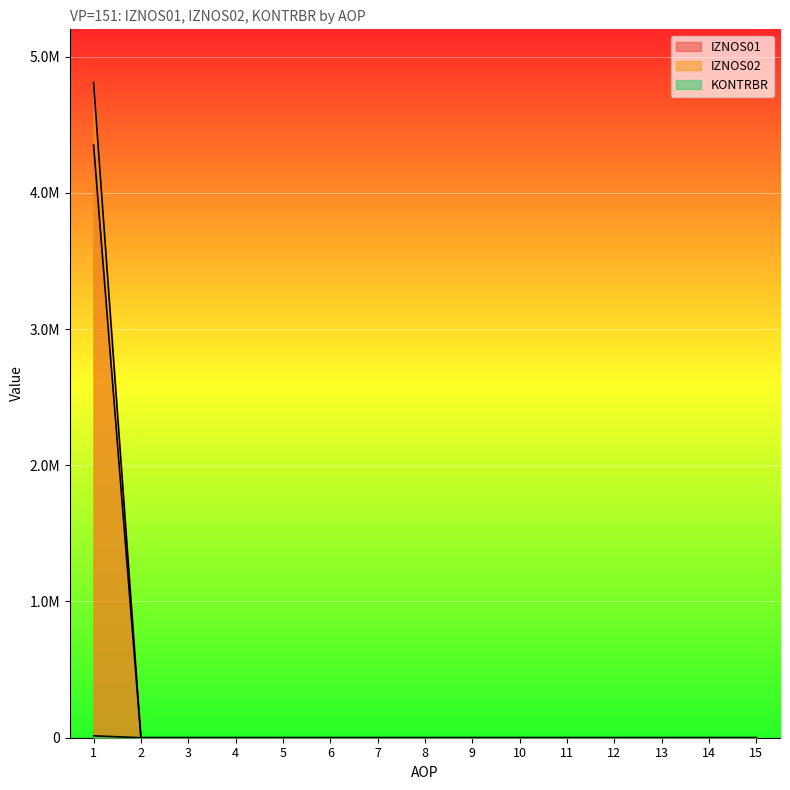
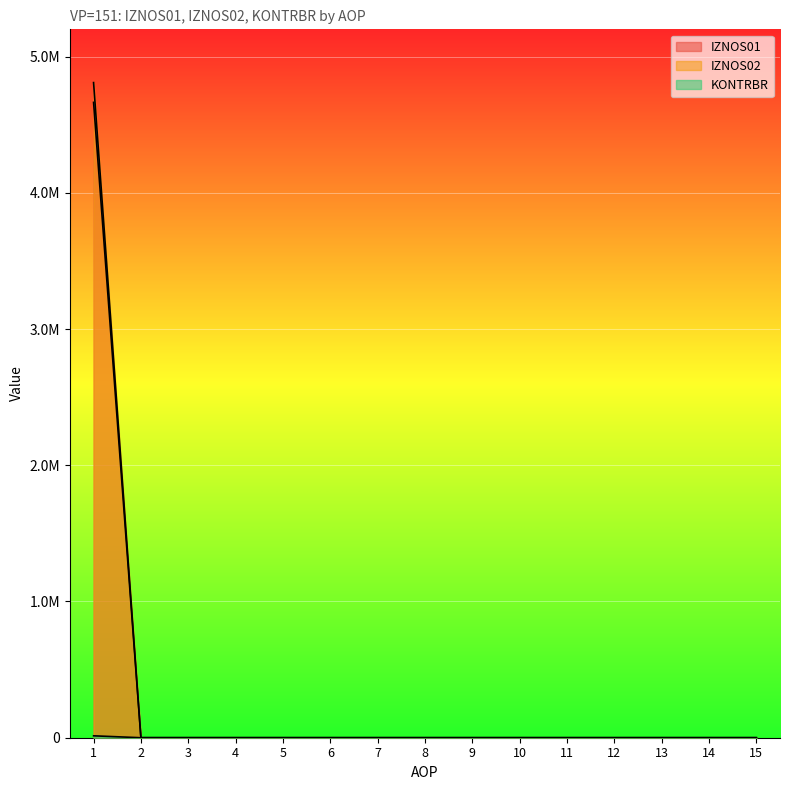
IZNOS01, 1: 4350000 -> 4660000
